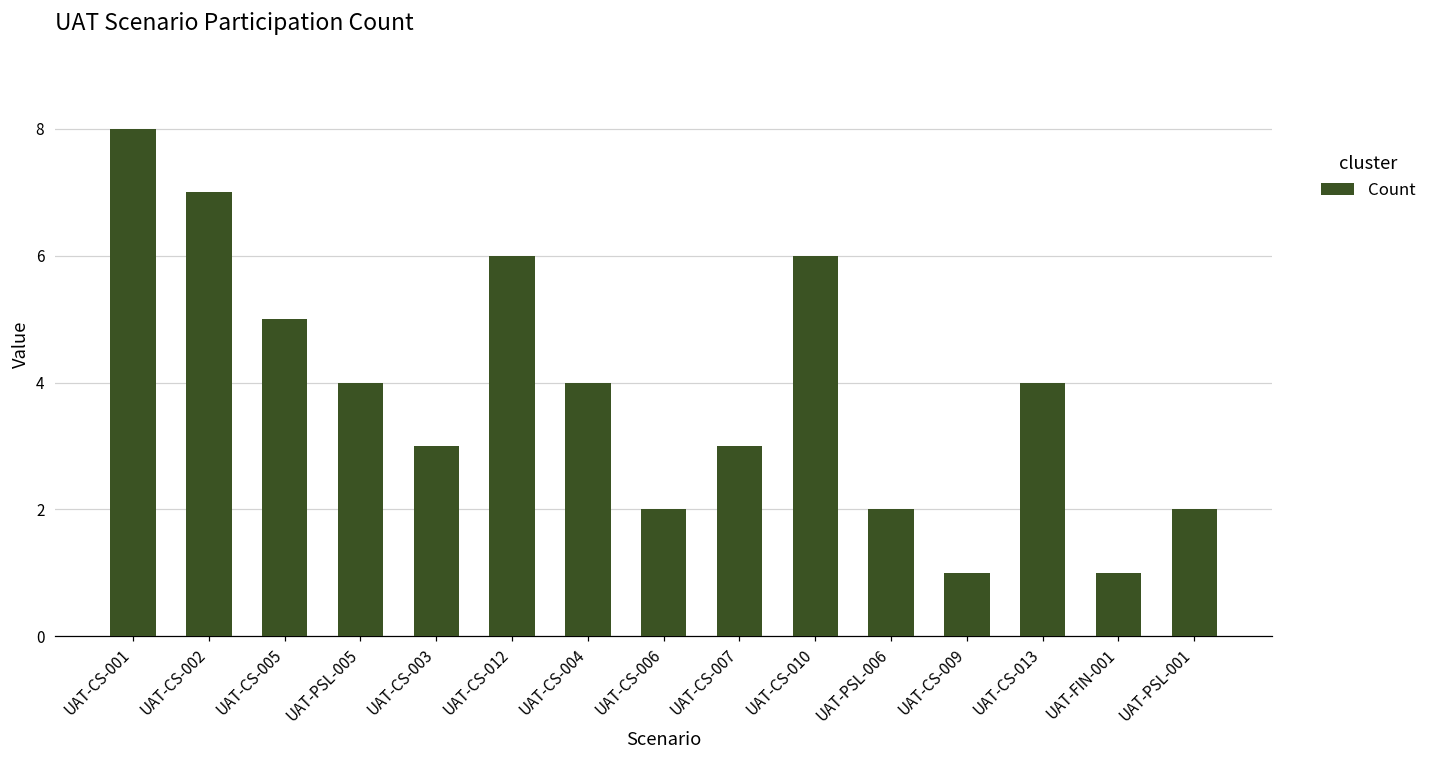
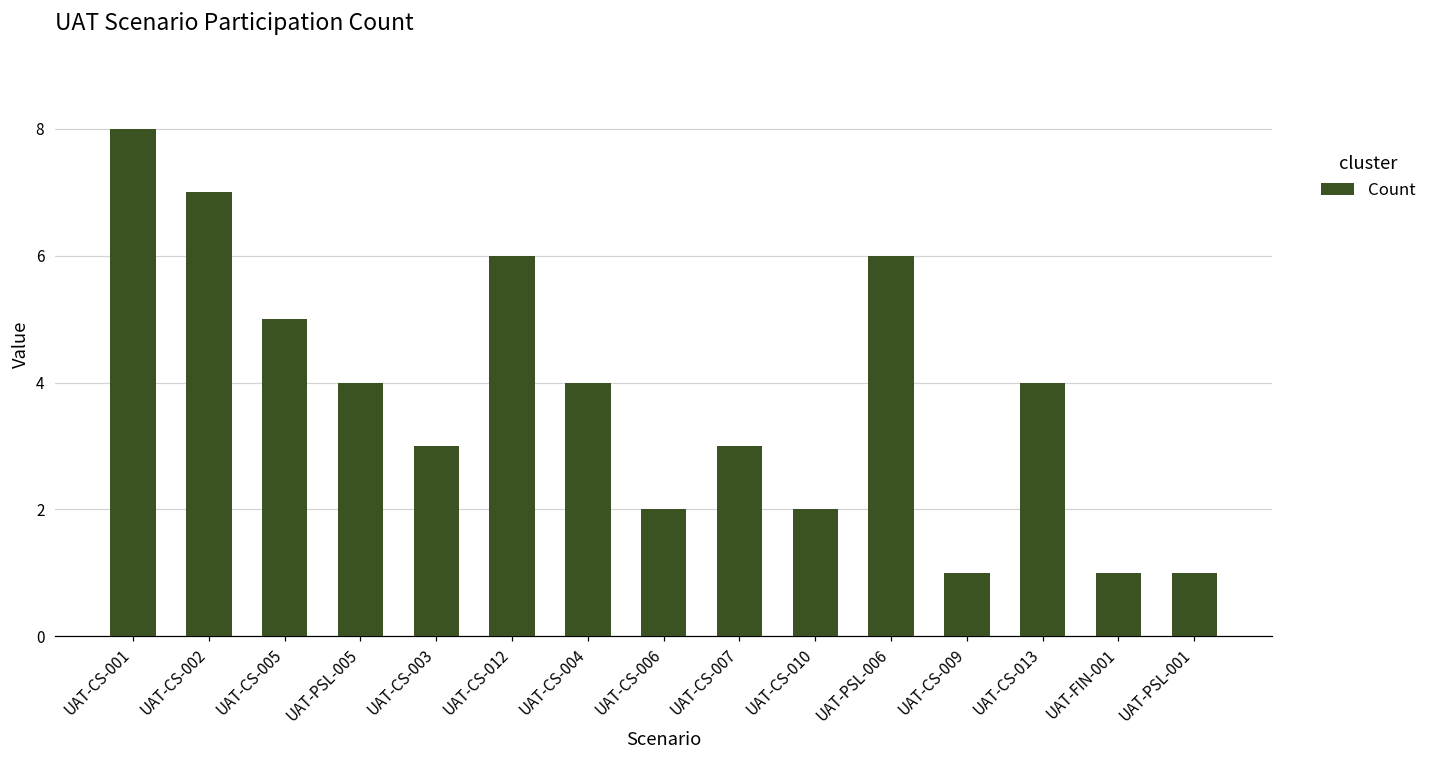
UAT-CS-010: 6 -> 2
UAT-PSL-006: 2 -> 6
UAT-PSL-001: 2 -> 1
